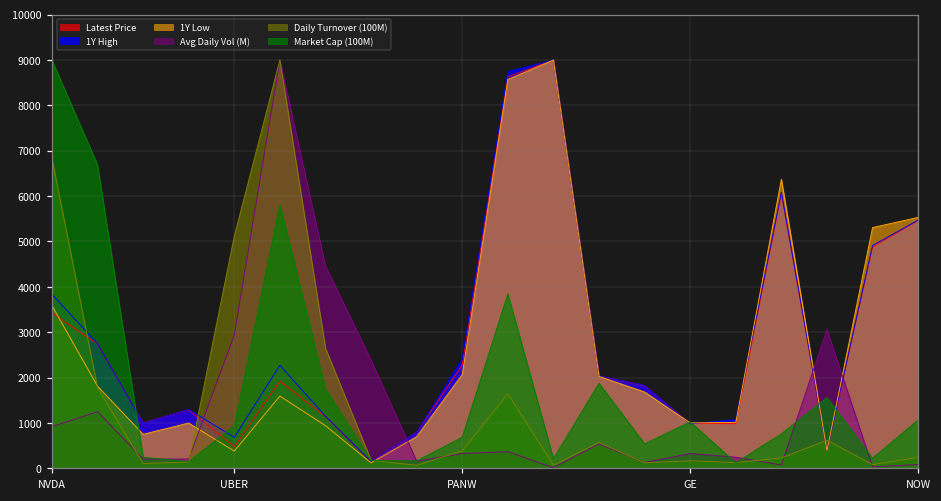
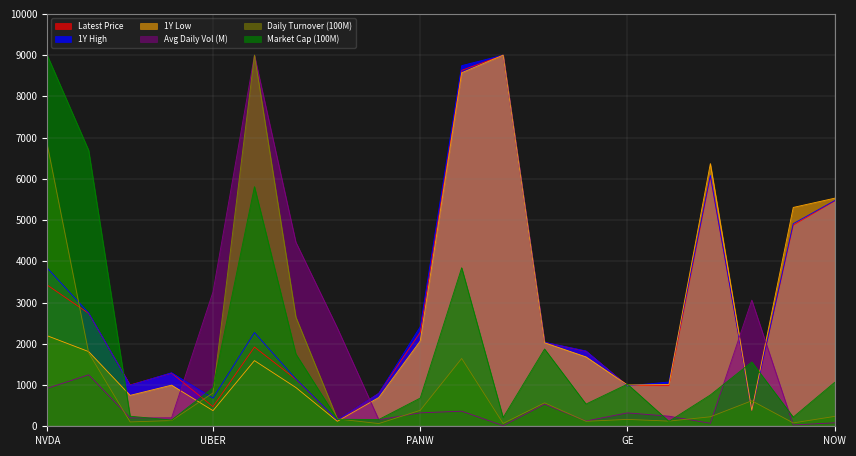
1Y Low, NVDA: 3600 -> 2200
Avg Daily Vol (M), UBER: 2900 -> 3300
Daily Turnover (100M), UBER: 5100 -> 800
